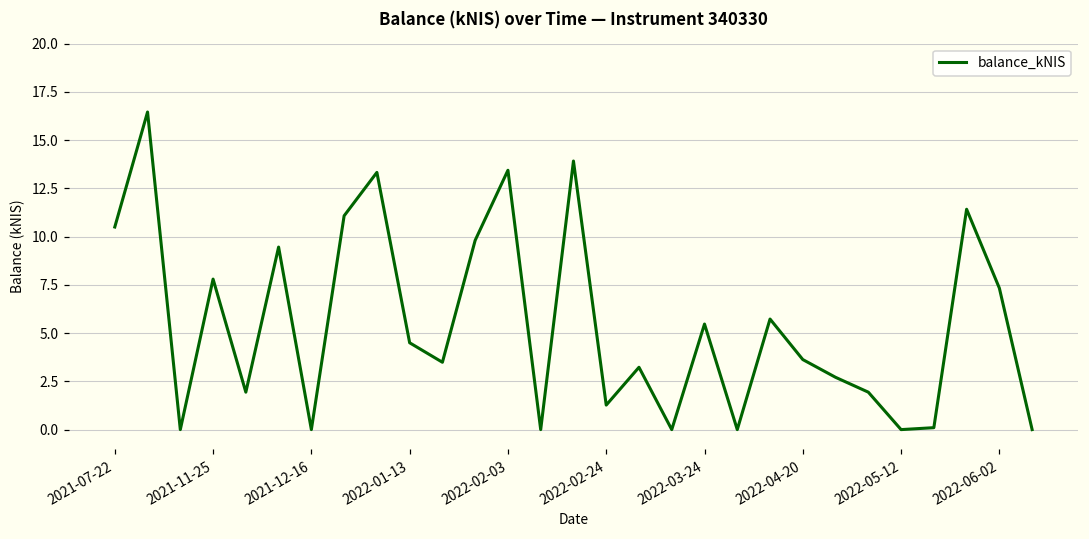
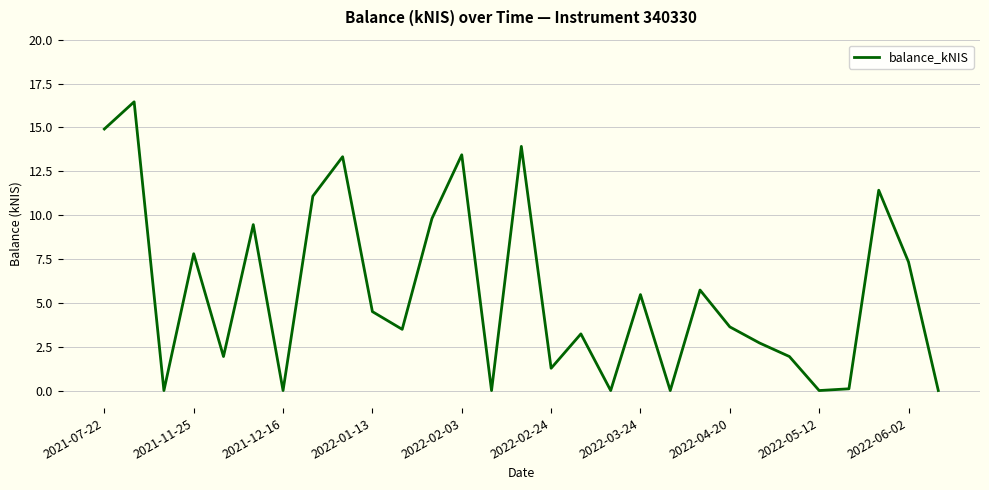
2021-07-22: 10.5 -> 14.9
